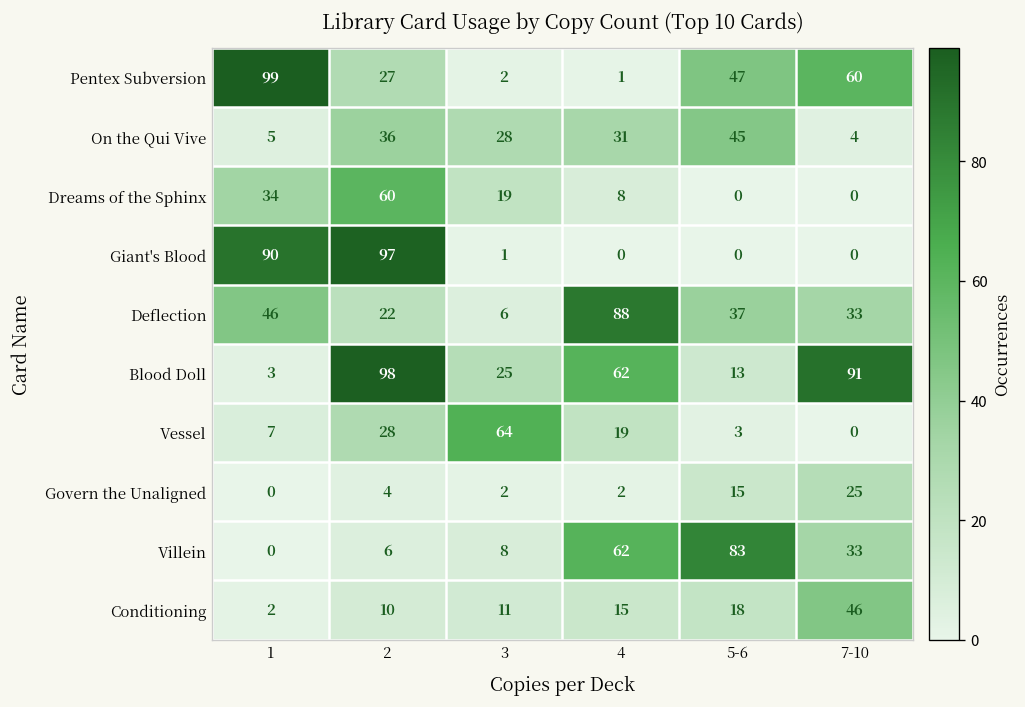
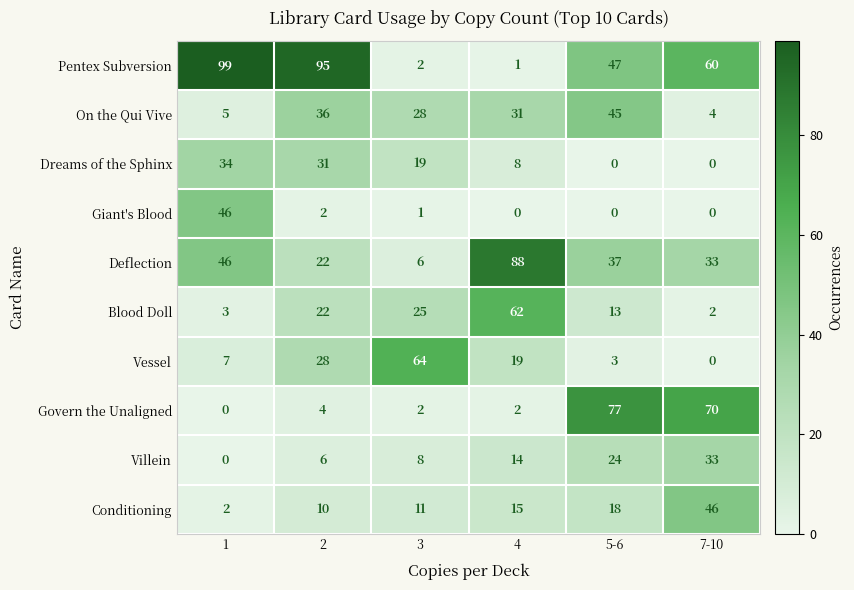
Pentex Subversion, 2: 27 -> 95
Dreams of the Sphinx, 2: 60 -> 31
Giant's Blood, 1: 90 -> 46
Giant's Blood, 2: 97 -> 2
Blood Doll, 2: 98 -> 22
Blood Doll, 7-10: 91 -> 2
Govern the Unaligned, 5-6: 15 -> 77
Govern the Unaligned, 7-10: 25 -> 70
Villein, 4: 62 -> 14
Villein, 5-6: 83 -> 24
